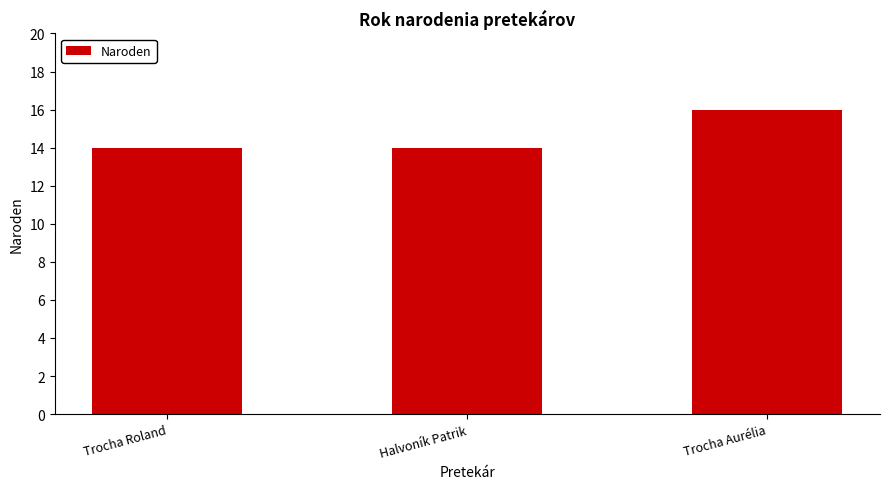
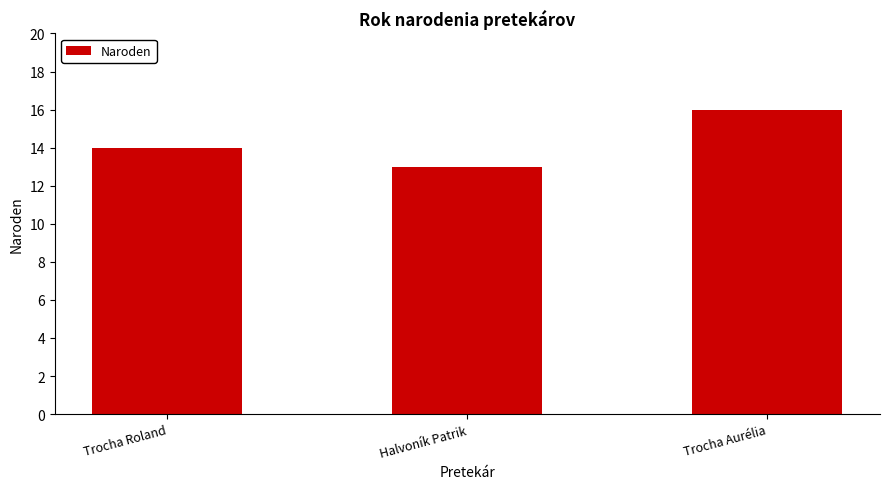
Halvoník Patrik: 14 -> 13
